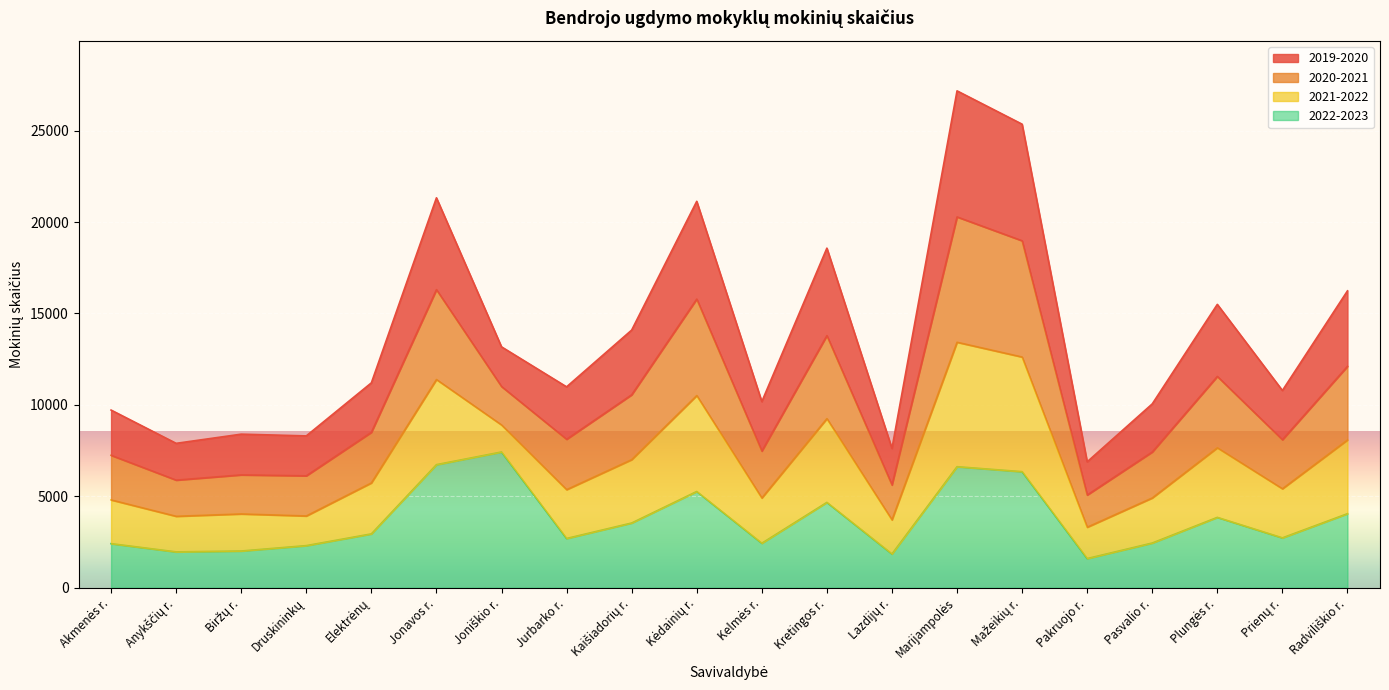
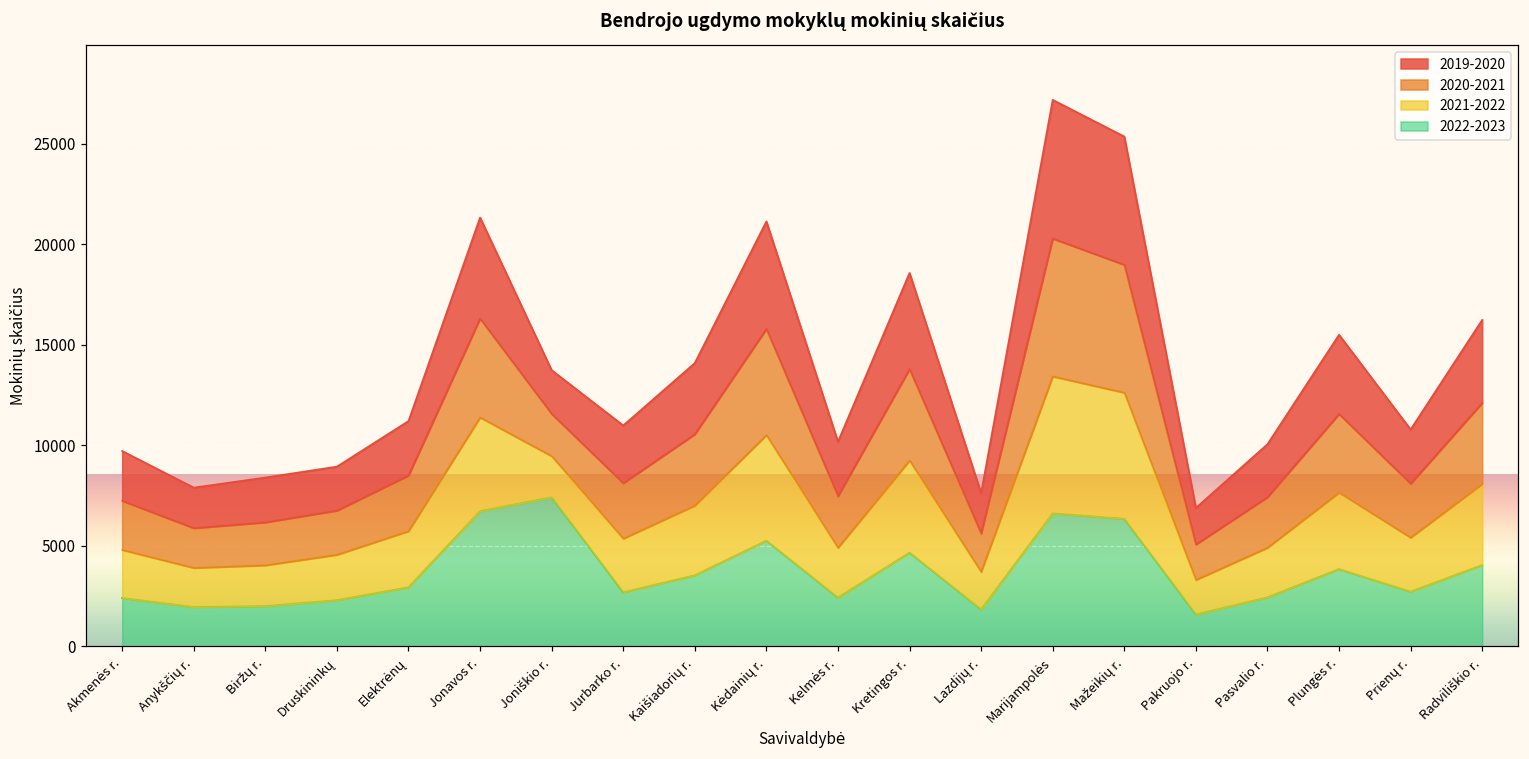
2021-2022, Druskininkų: 1600 -> 2300
2021-2022, Joniškio r.: 1500 -> 2000
